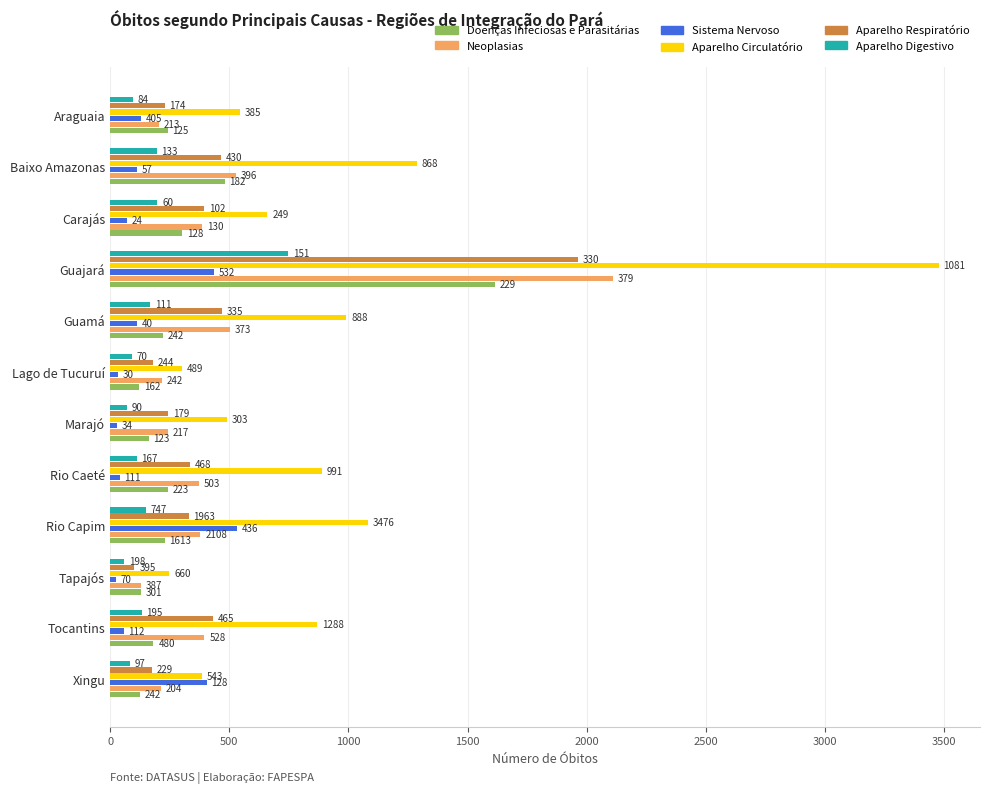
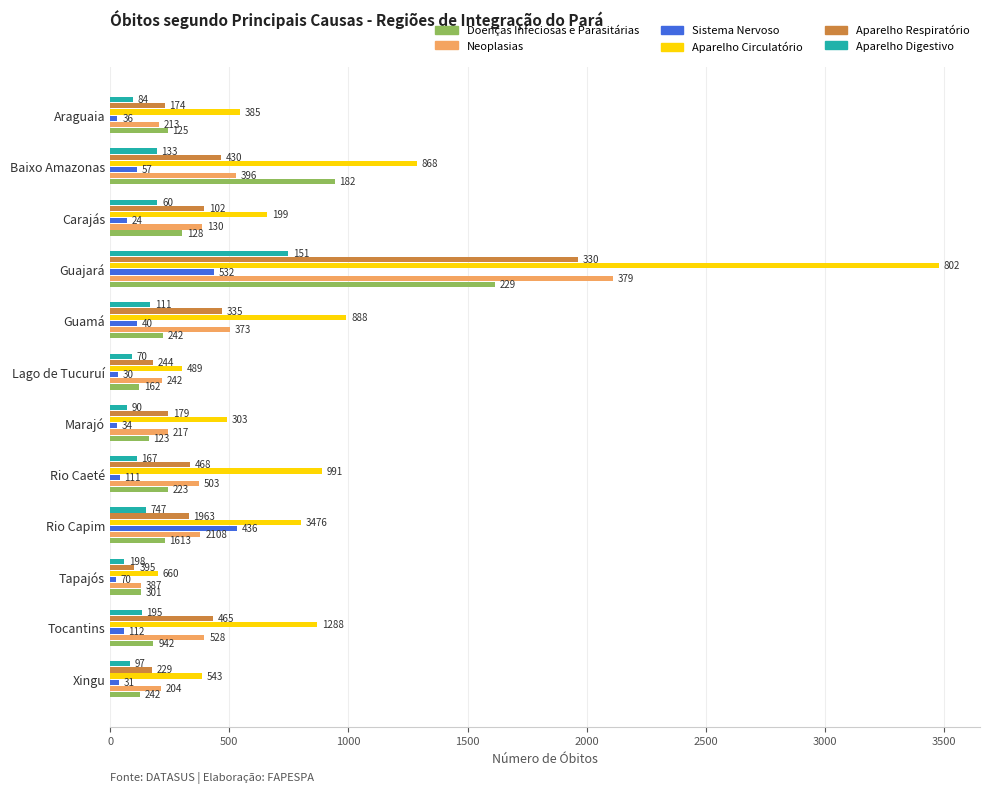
Sistema Nervoso, Araguaia: 128 -> 31
Doenças Infeciosas e Parasitárias, Baixo Amazonas: 480 -> 942
Aparelho Circulatório, Rio Capim: 1081 -> 802
Aparelho Circulatório, Tapajós: 249 -> 199
Sistema Nervoso, Xingu: 405 -> 36
